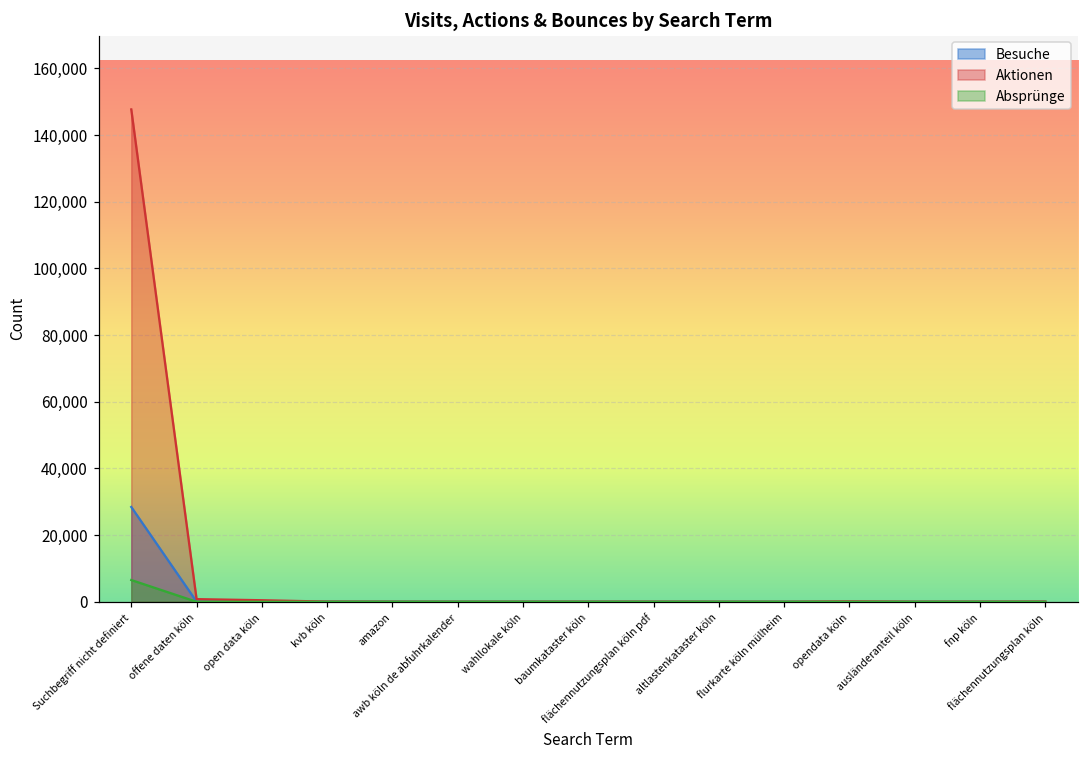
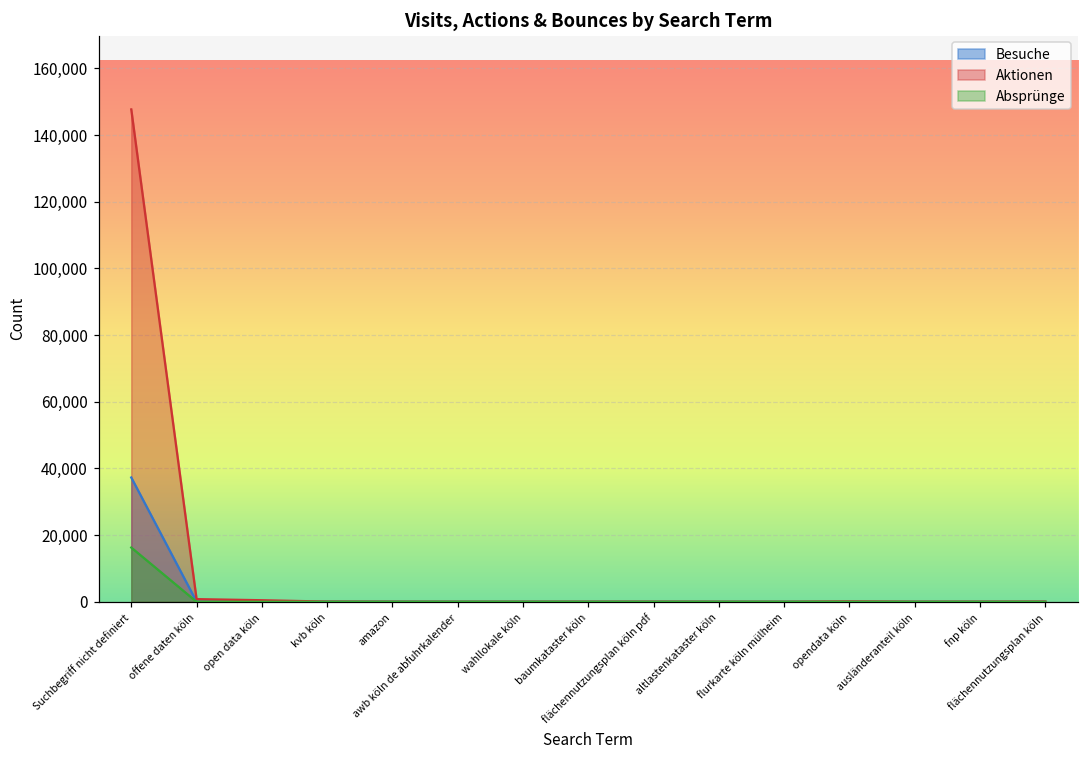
Besuche, Suchbegriff nicht definiert: 28,000 -> 37,000
Absprünge, Suchbegriff nicht definiert: 7,000 -> 16,000
